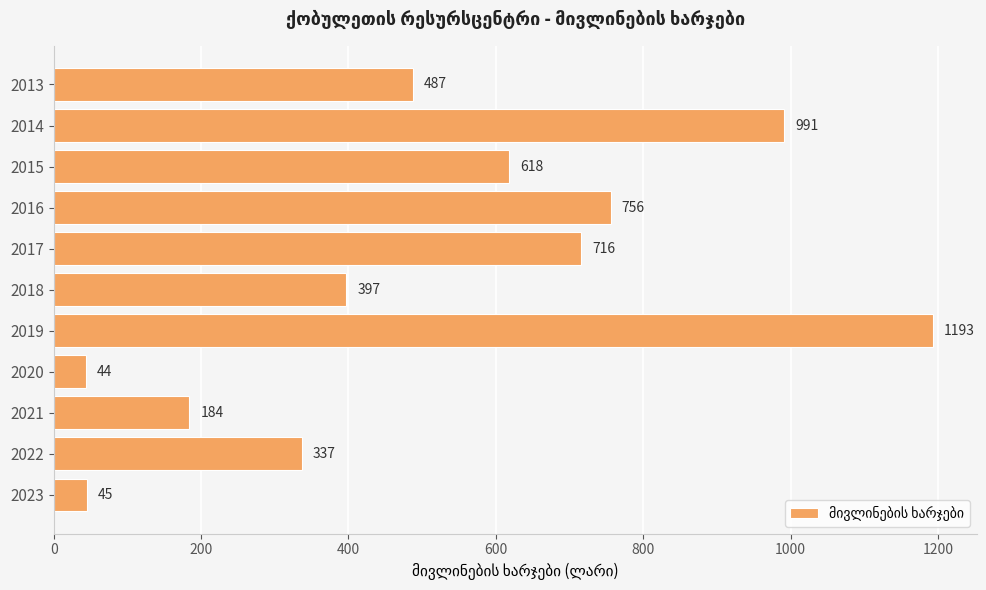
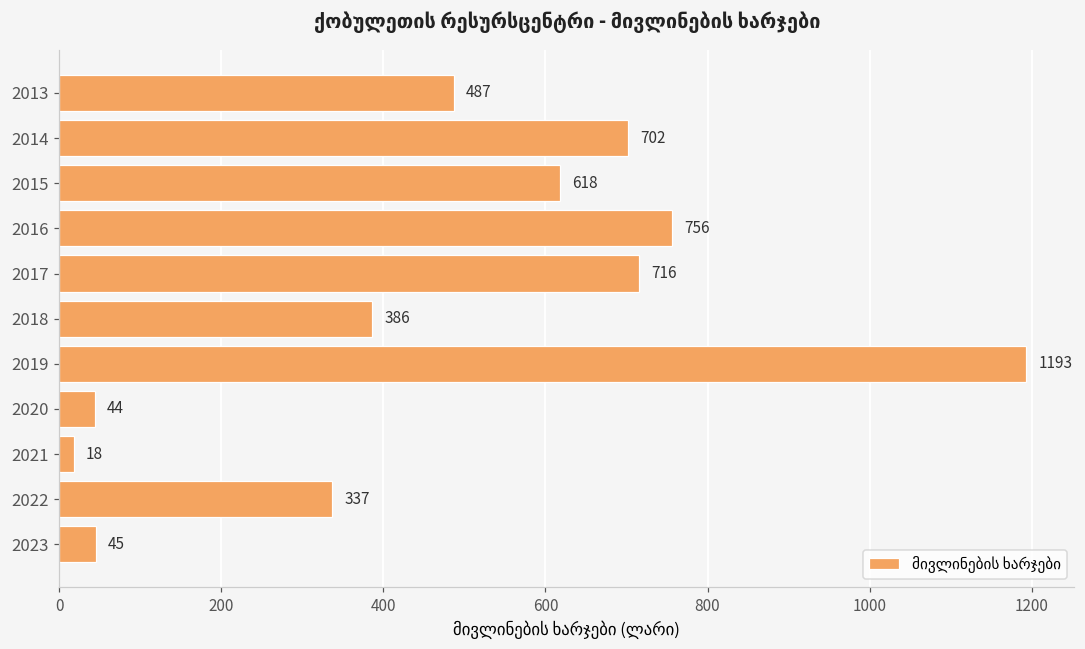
2014: 991 -> 702
2018: 397 -> 386
2021: 184 -> 18
